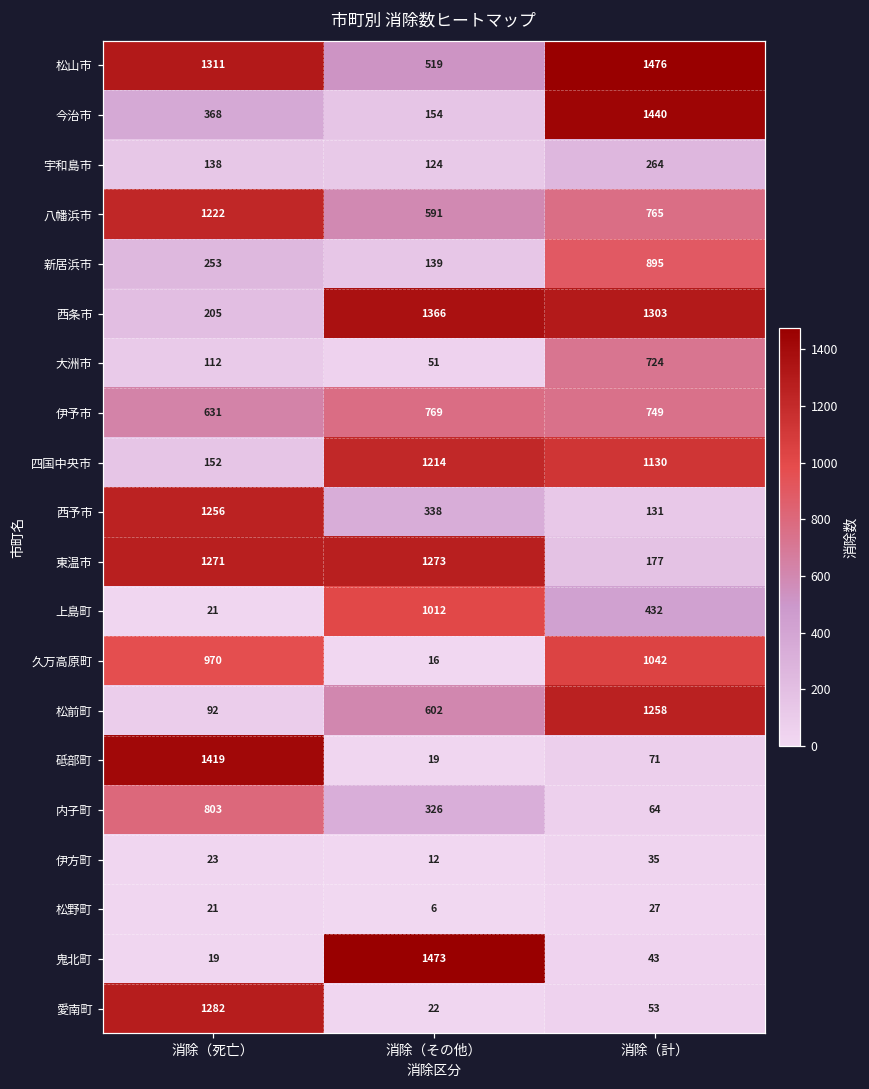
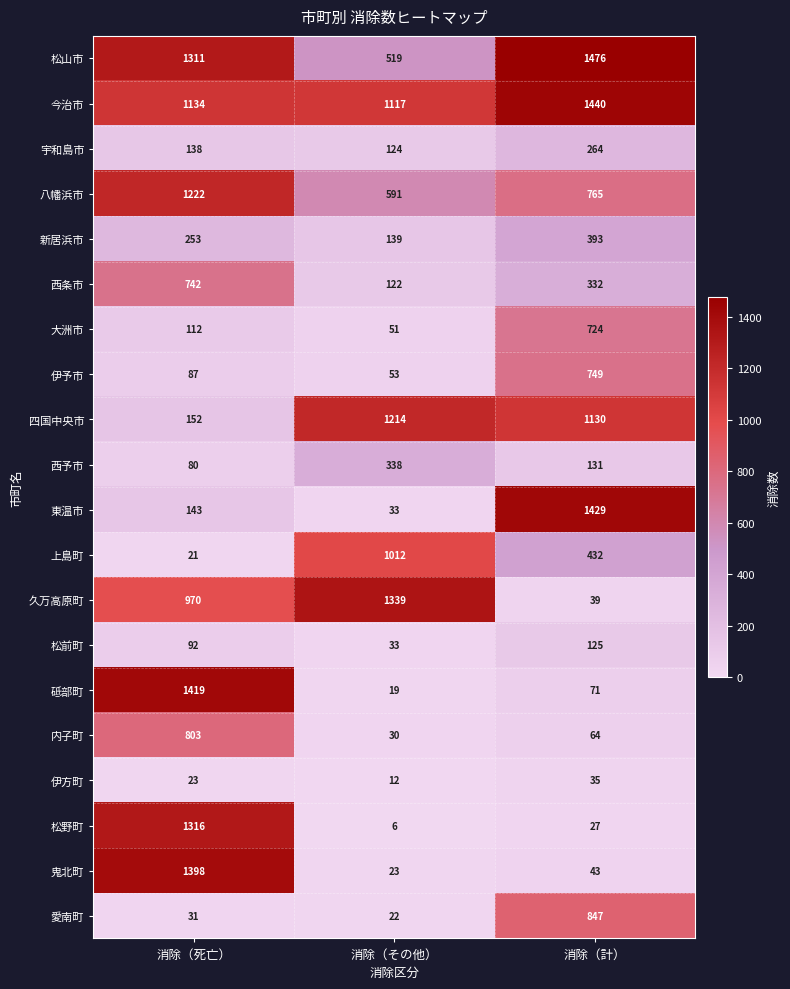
今治市, 消除（死亡）: 368 -> 1134
今治市, 消除（その他）: 154 -> 1117
新居浜市, 消除（計）: 895 -> 393
西条市, 消除（死亡）: 205 -> 742
西条市, 消除（その他）: 1366 -> 122
西条市, 消除（計）: 1303 -> 332
伊予市, 消除（死亡）: 631 -> 87
伊予市, 消除（その他）: 769 -> 53
西予市, 消除（死亡）: 1256 -> 80
東温市, 消除（死亡）: 1271 -> 143
東温市, 消除（その他）: 1273 -> 33
東温市, 消除（計）: 177 -> 1429
久万高原町, 消除（その他）: 16 -> 1339
久万高原町, 消除（計）: 1042 -> 39
松前町, 消除（その他）: 602 -> 33
松前町, 消除（計）: 1258 -> 125
内子町, 消除（その他）: 326 -> 30
松野町, 消除（死亡）: 21 -> 1316
鬼北町, 消除（死亡）: 19 -> 1398
鬼北町, 消除（その他）: 1473 -> 23
愛南町, 消除（死亡）: 1282 -> 31
愛南町, 消除（計）: 53 -> 847
